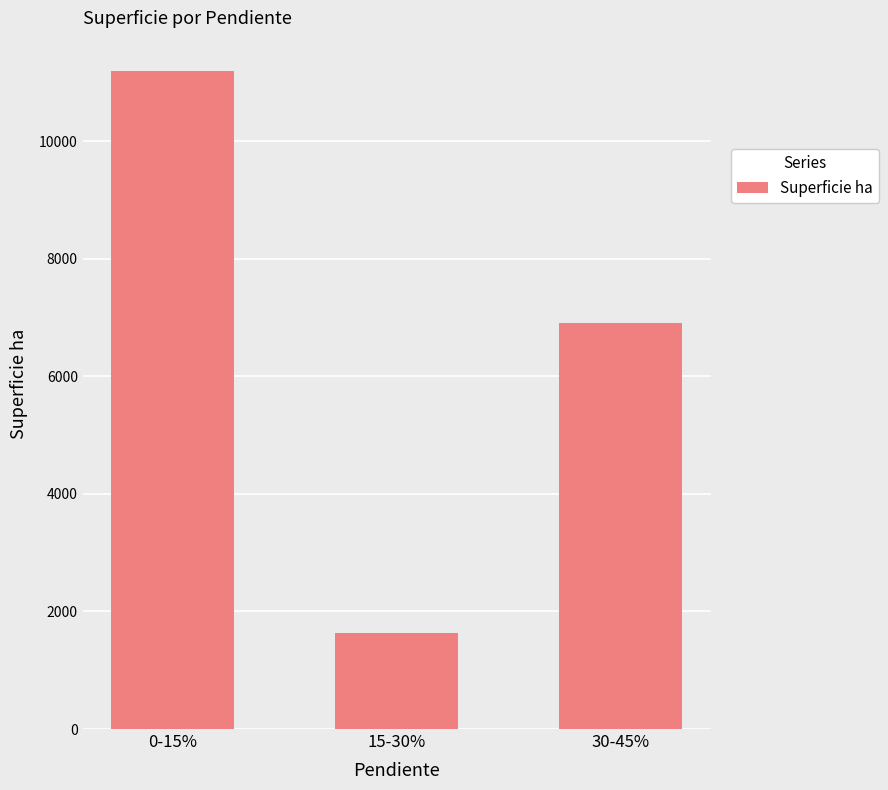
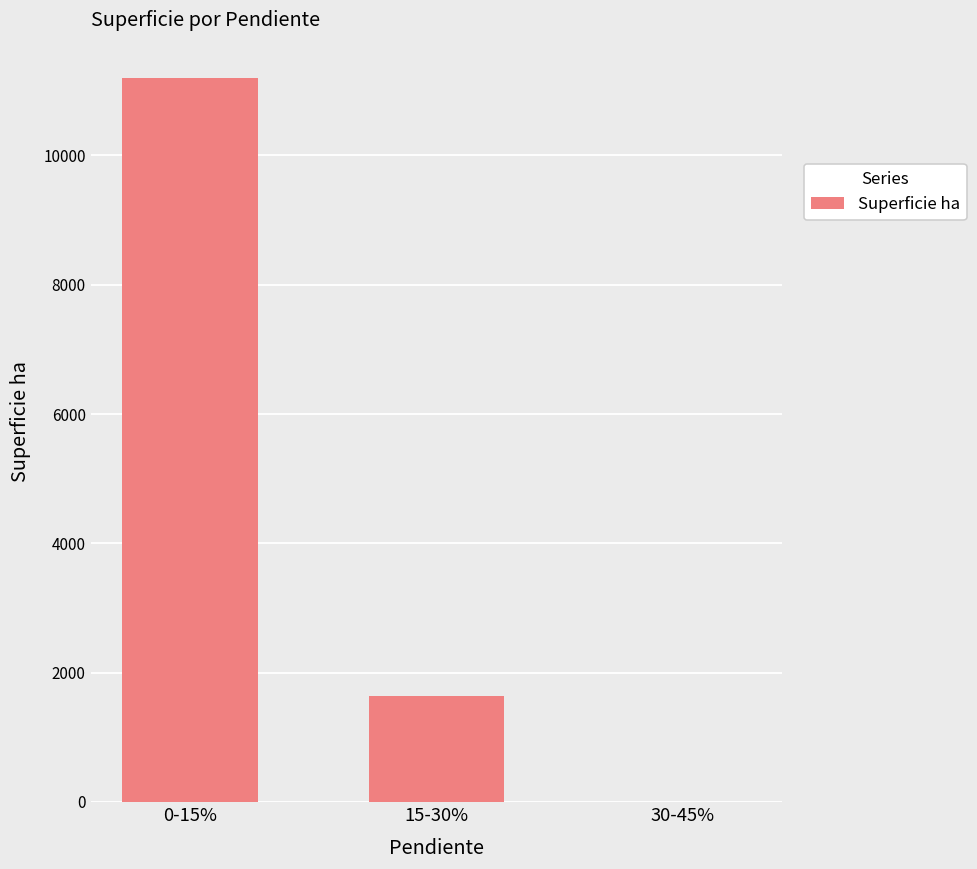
30-45%: 6900 -> 0
